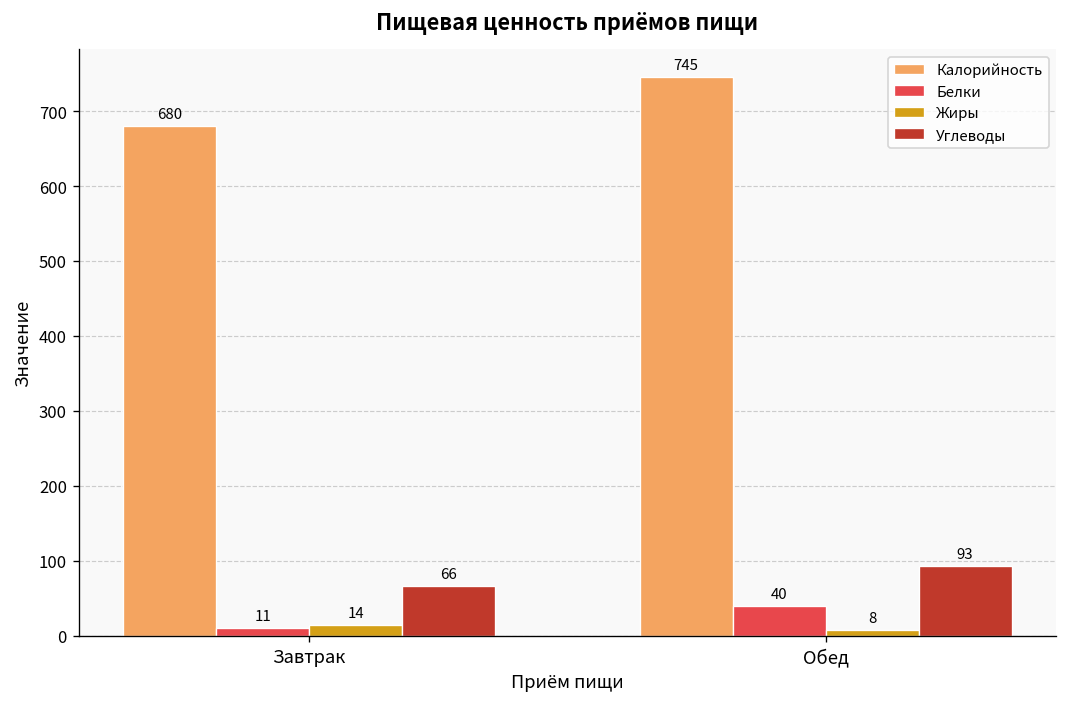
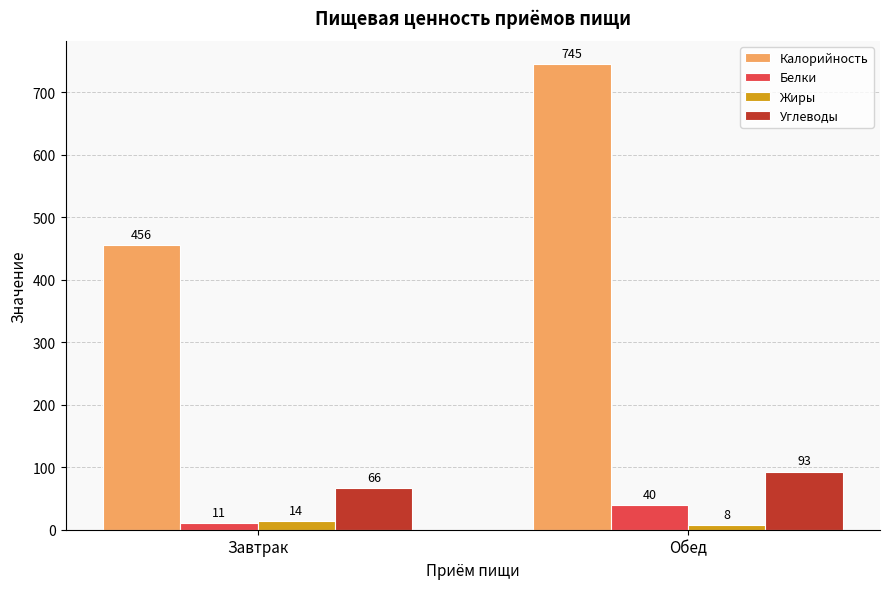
Калорийность, Завтрак: 680 -> 456
